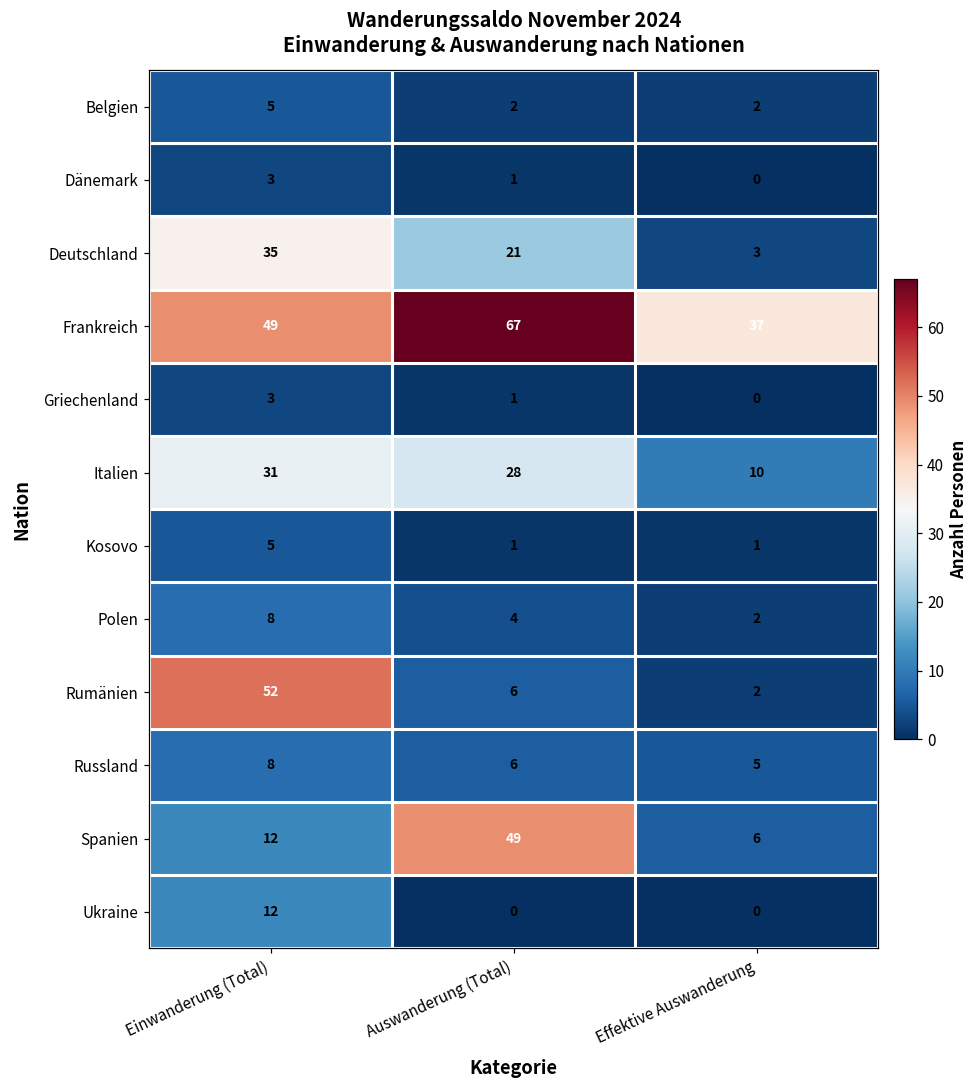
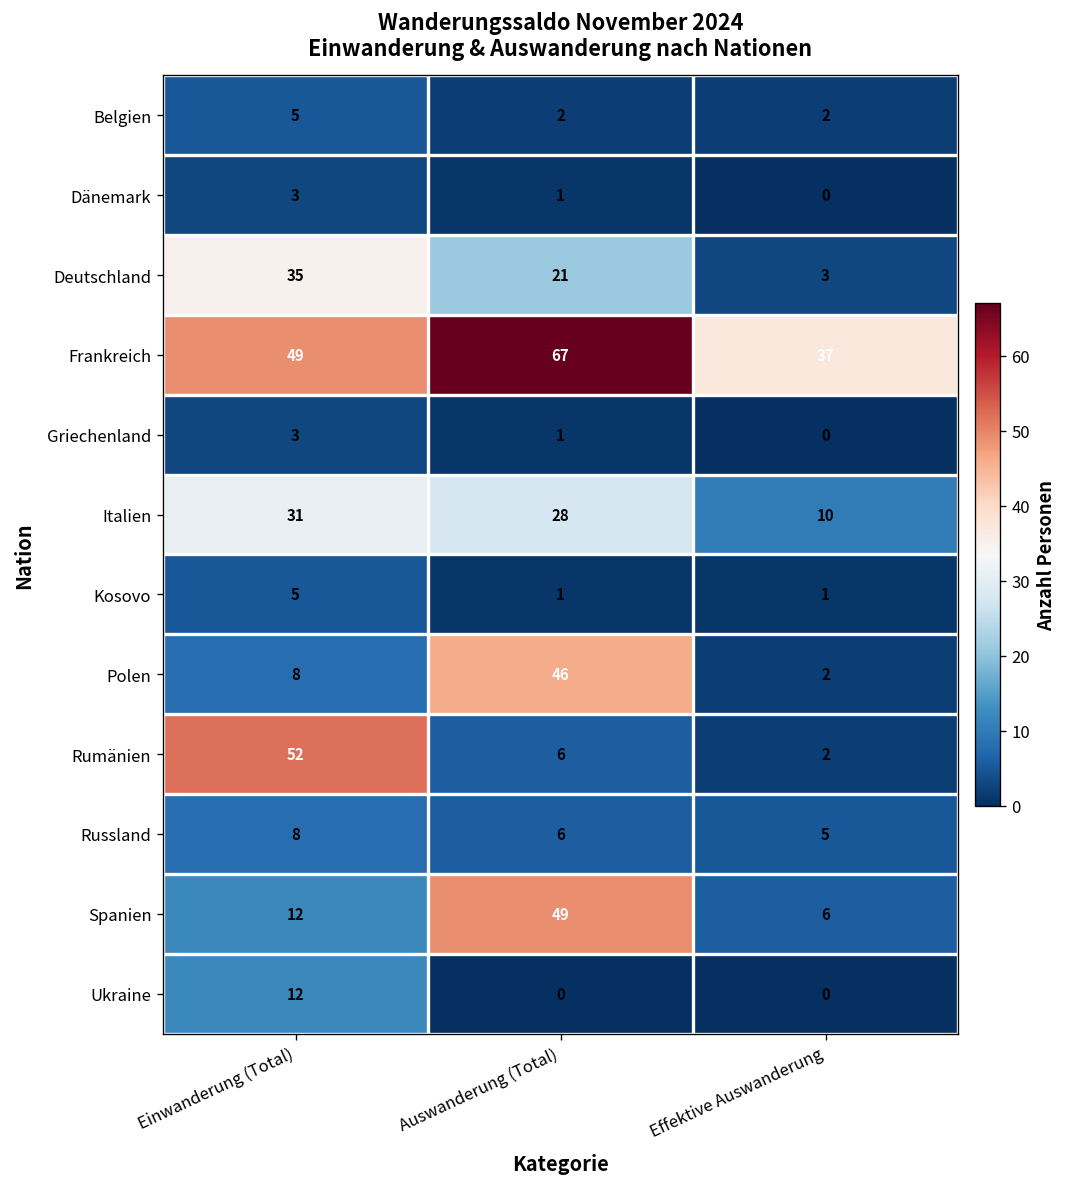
Polen, Auswanderung (Total): 4 -> 46
